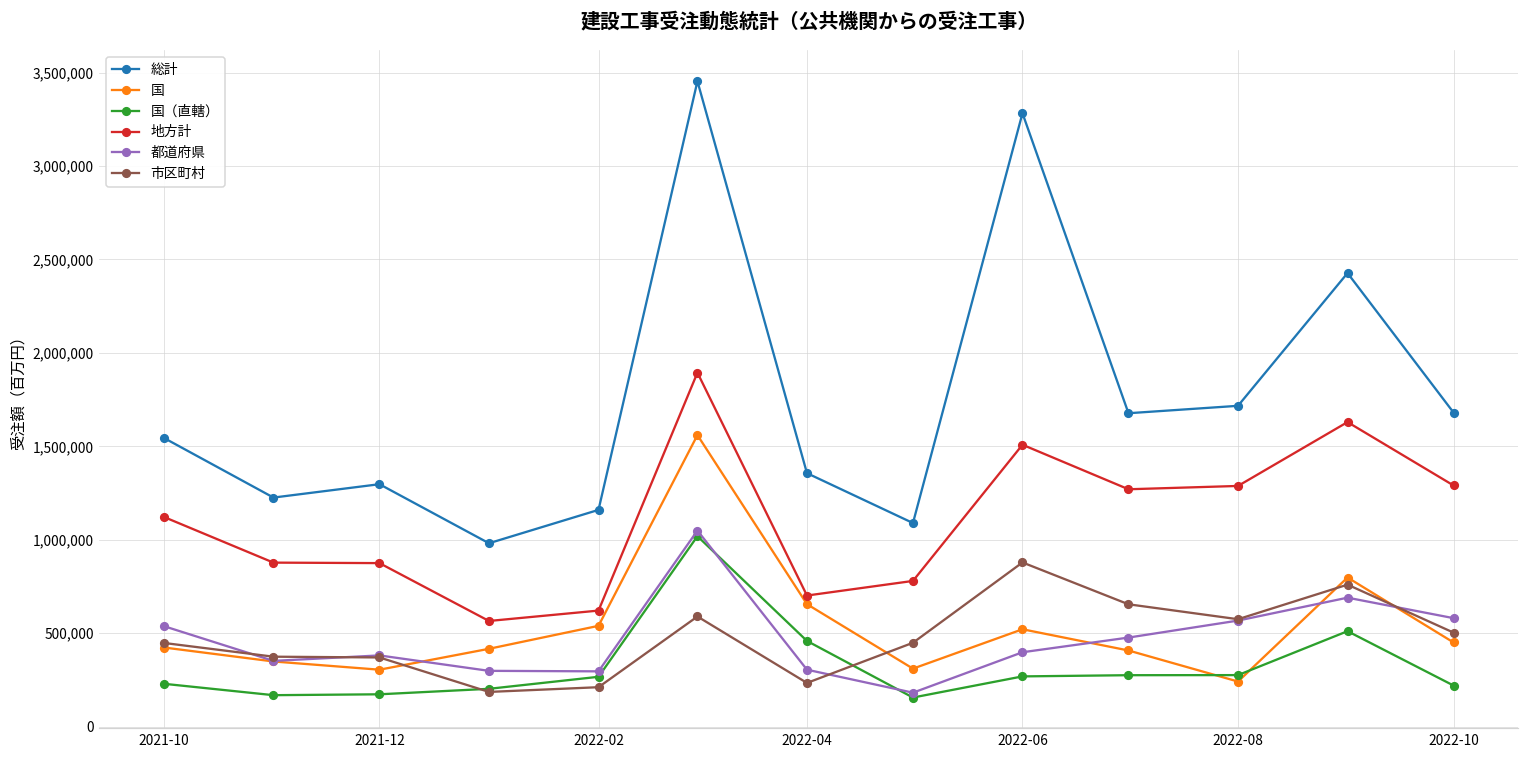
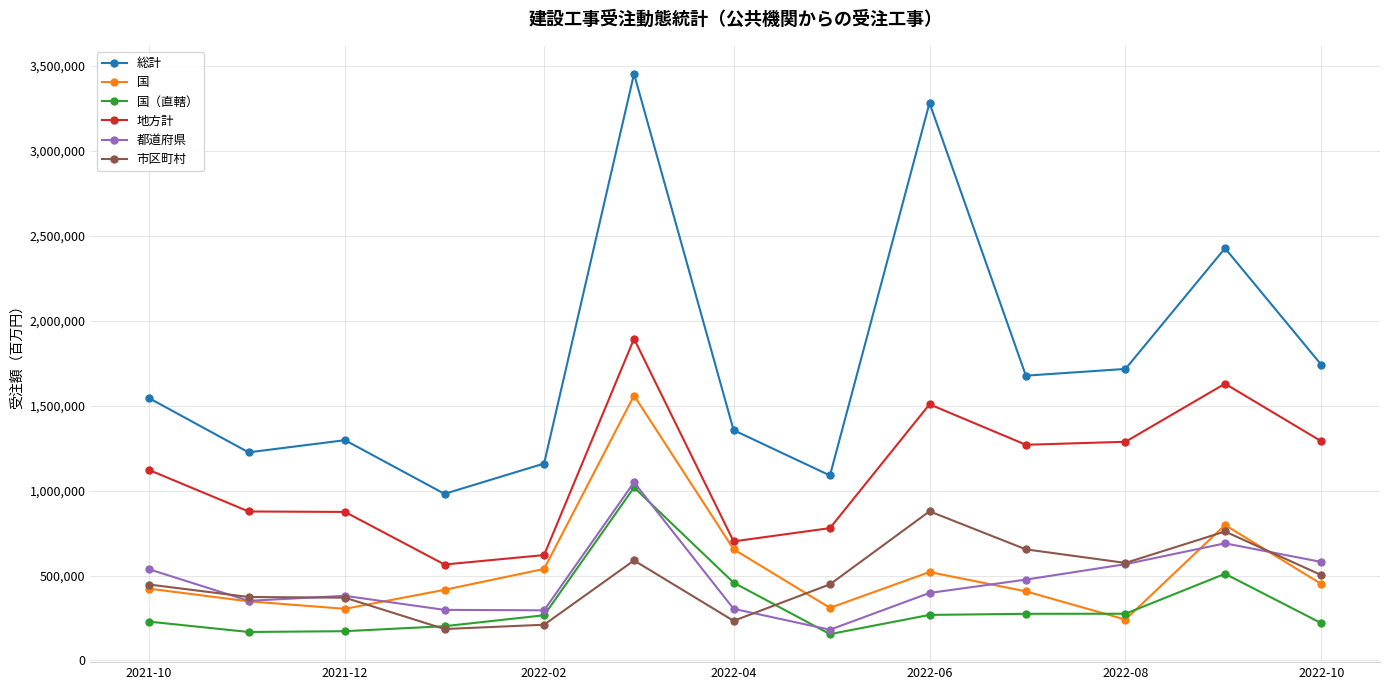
総計, 2022-10: 1,680,000 -> 1,740,000
